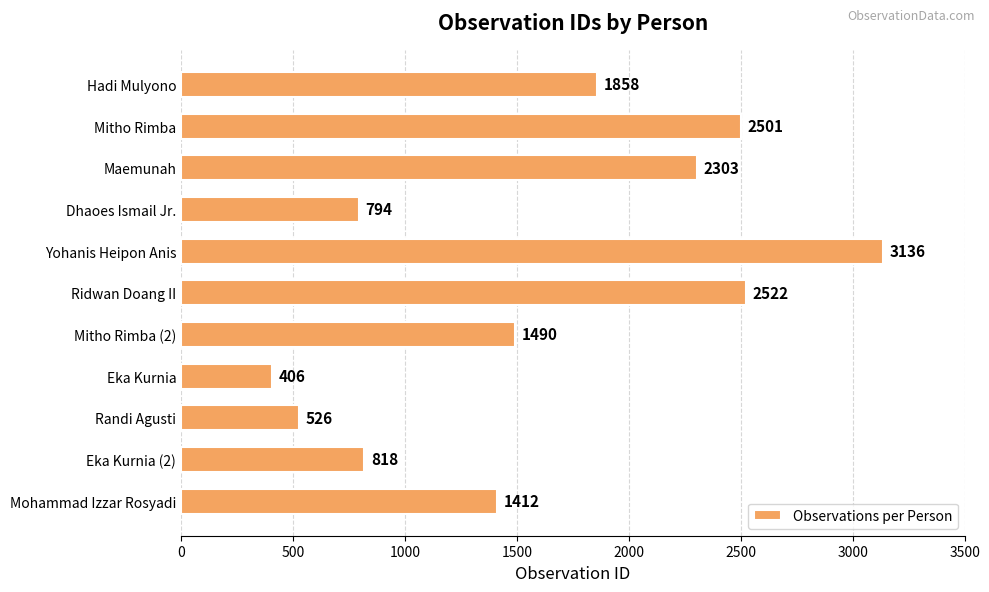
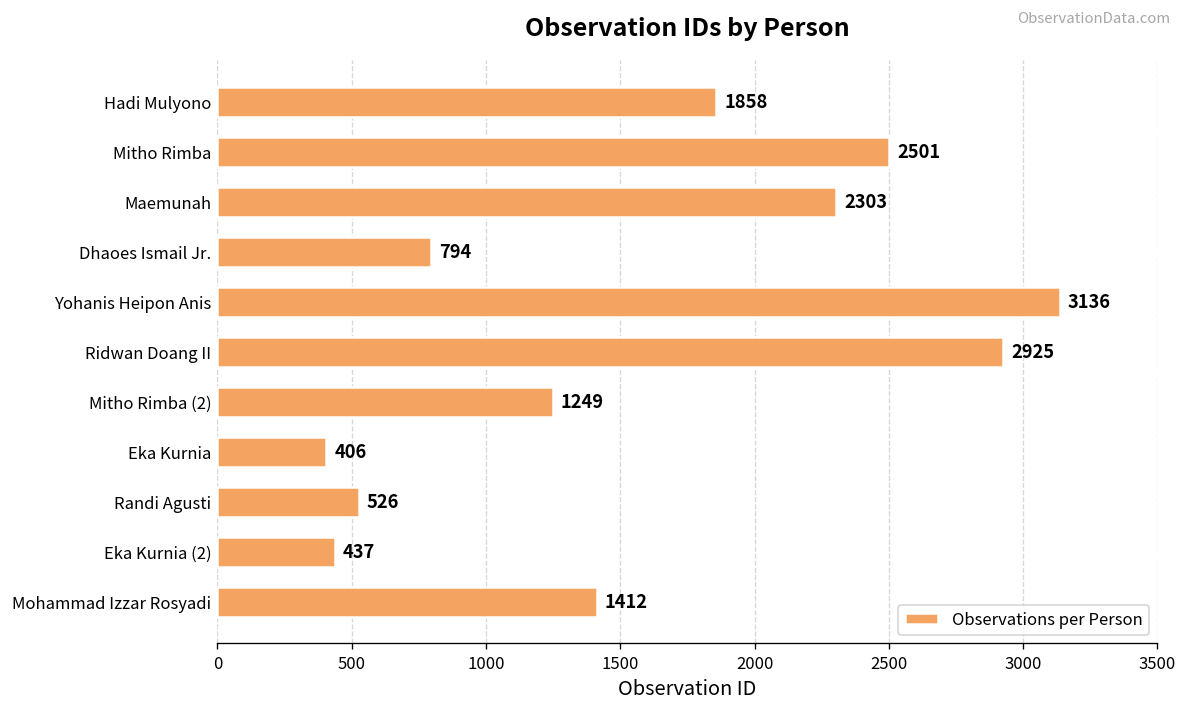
Ridwan Doang II: 2522 -> 2925
Mitho Rimba (2): 1490 -> 1249
Eka Kurnia (2): 818 -> 437
